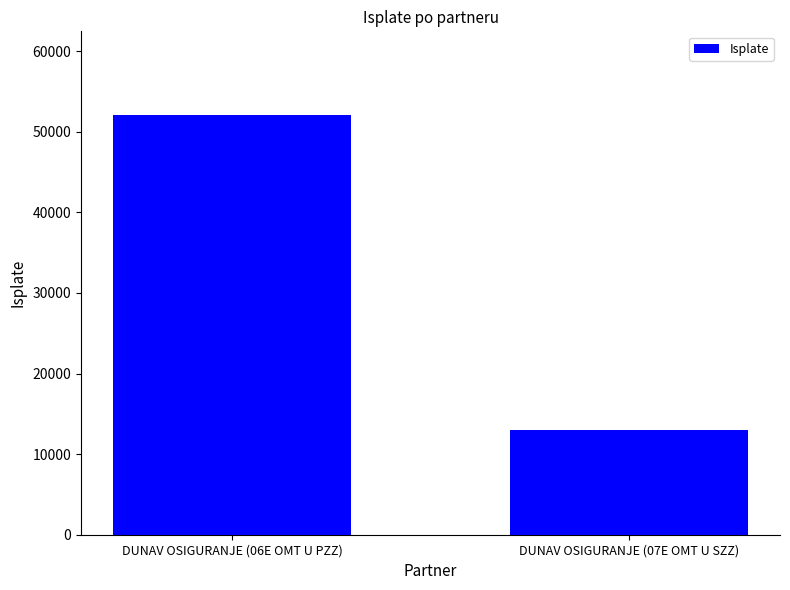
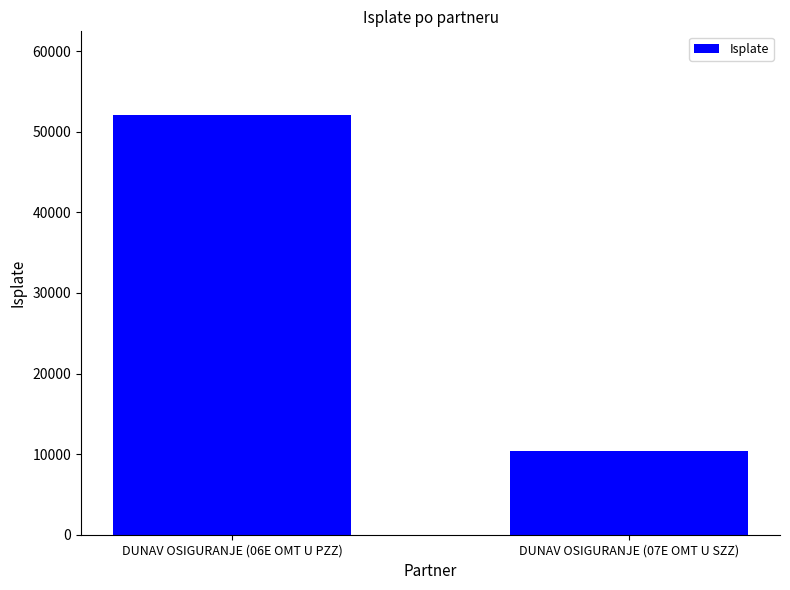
DUNAV OSIGURANJE (07E OMT U SZZ): 13000 -> 10000
